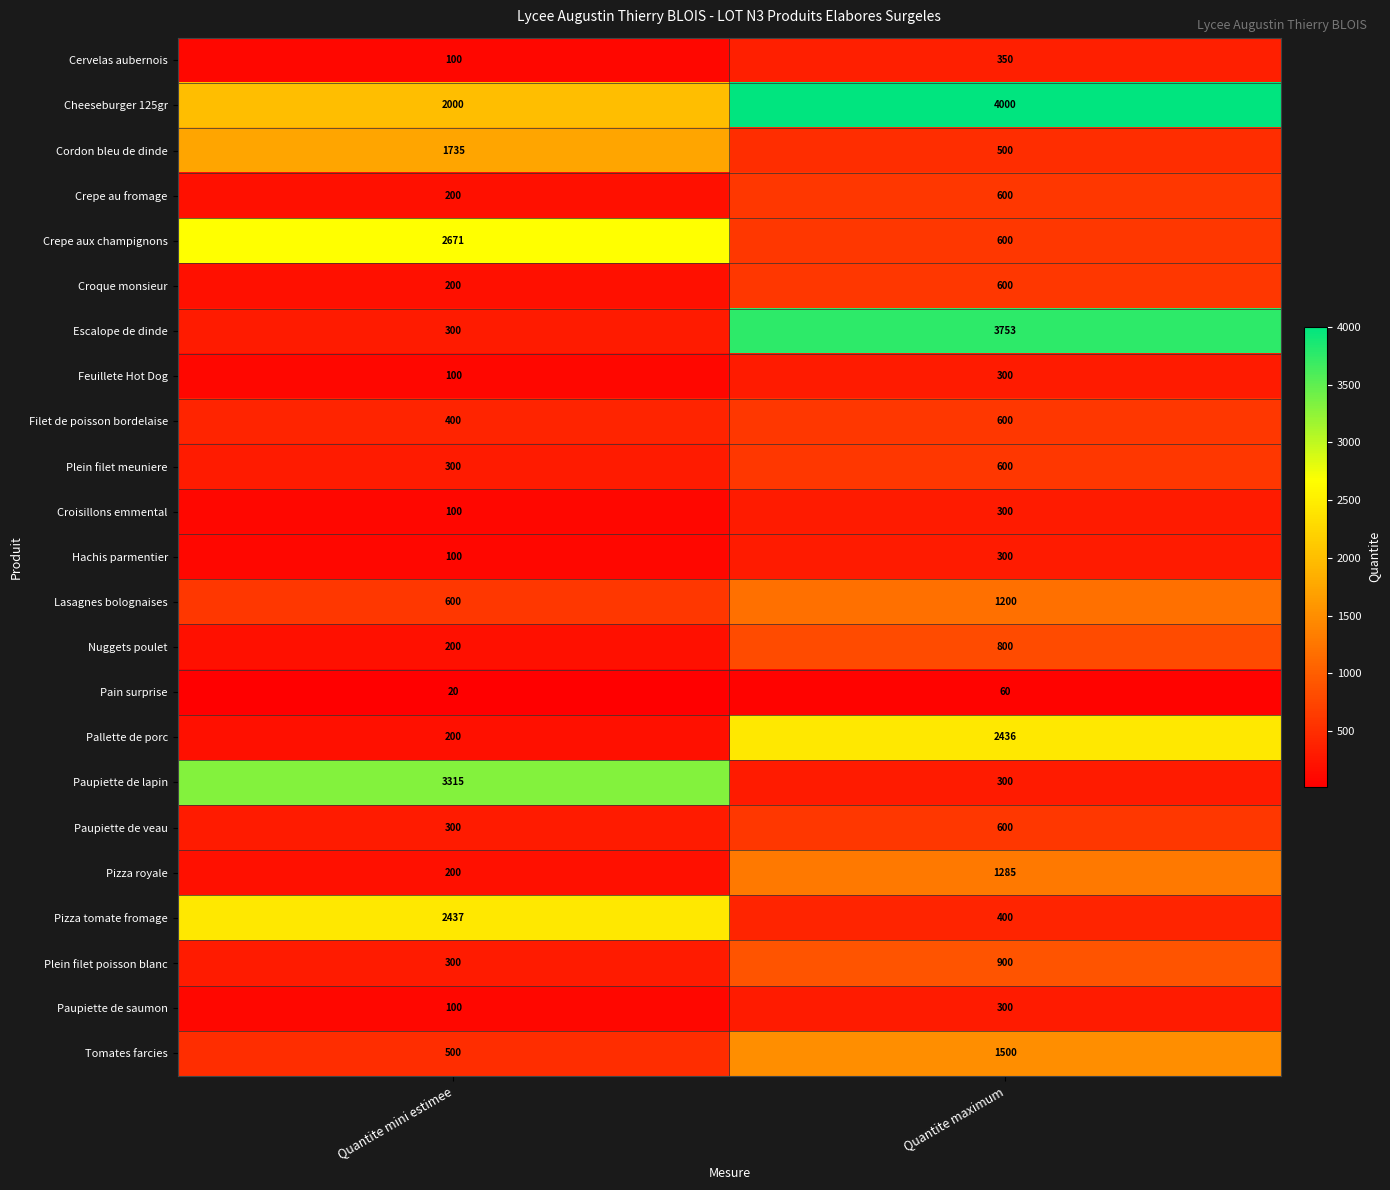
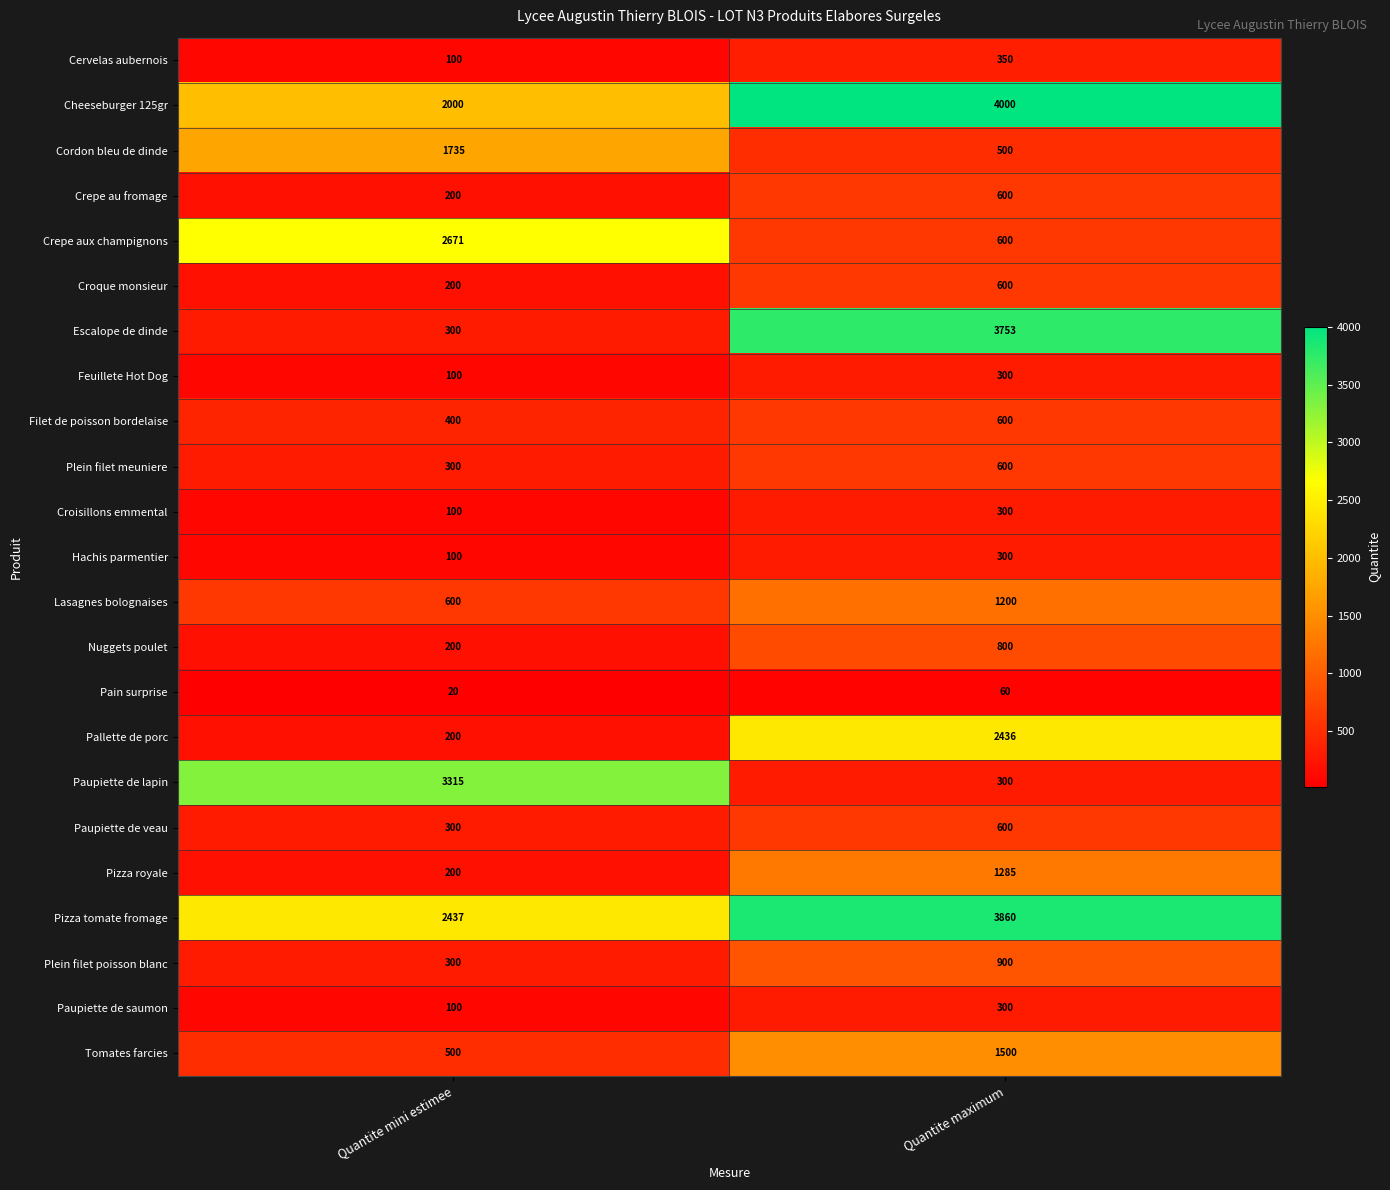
Pizza tomate fromage, Quantite maximum: 400 -> 3860
